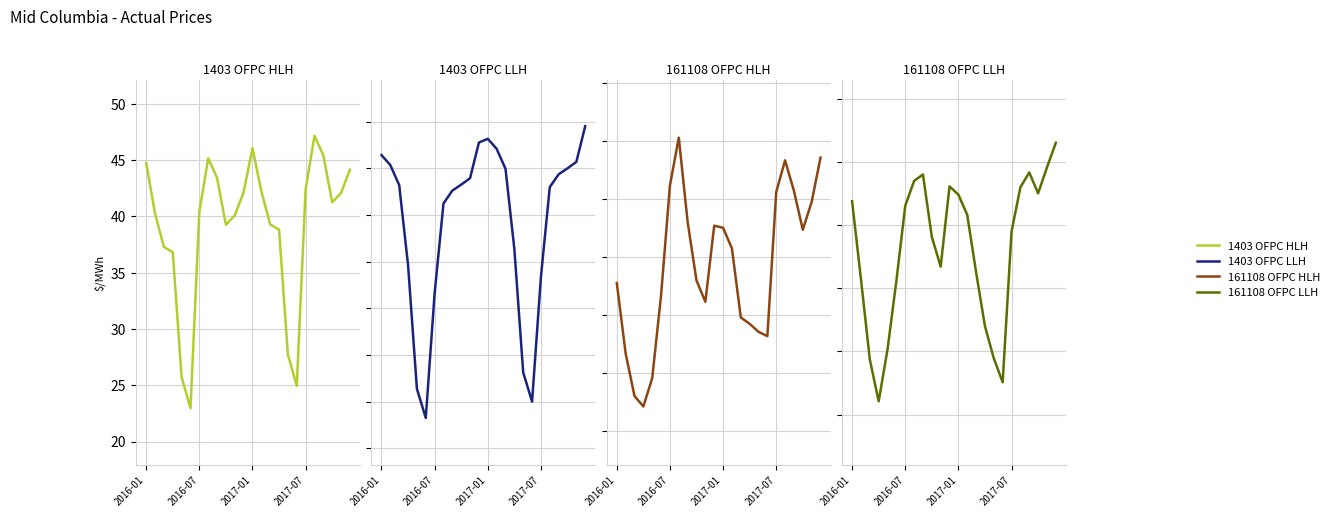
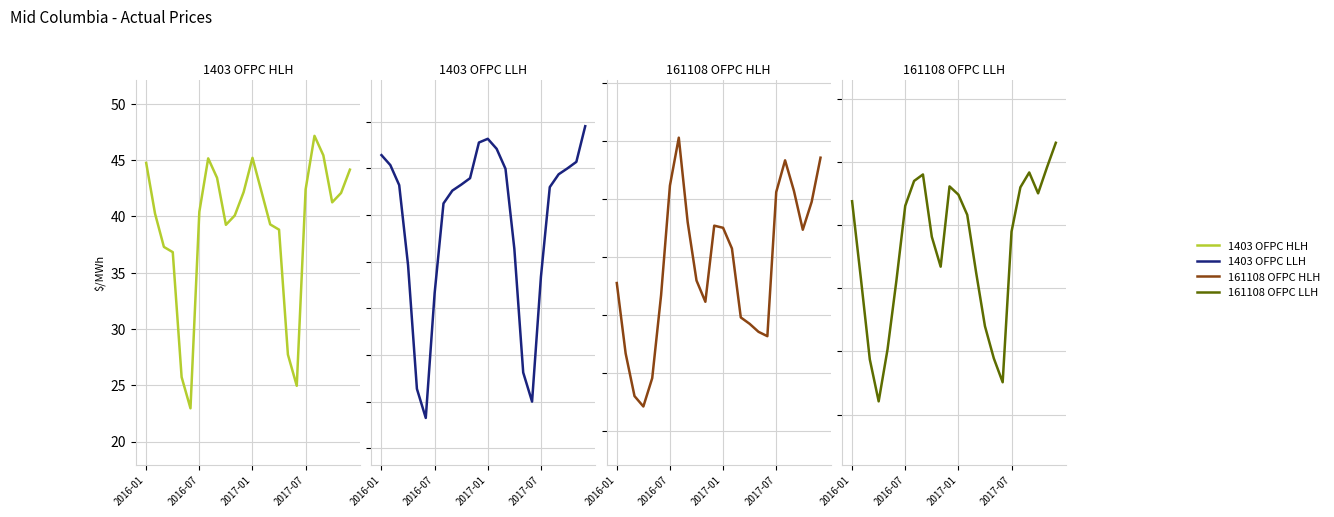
1403 OFPC HLH, 2017-01: 46.1 -> 45.2
